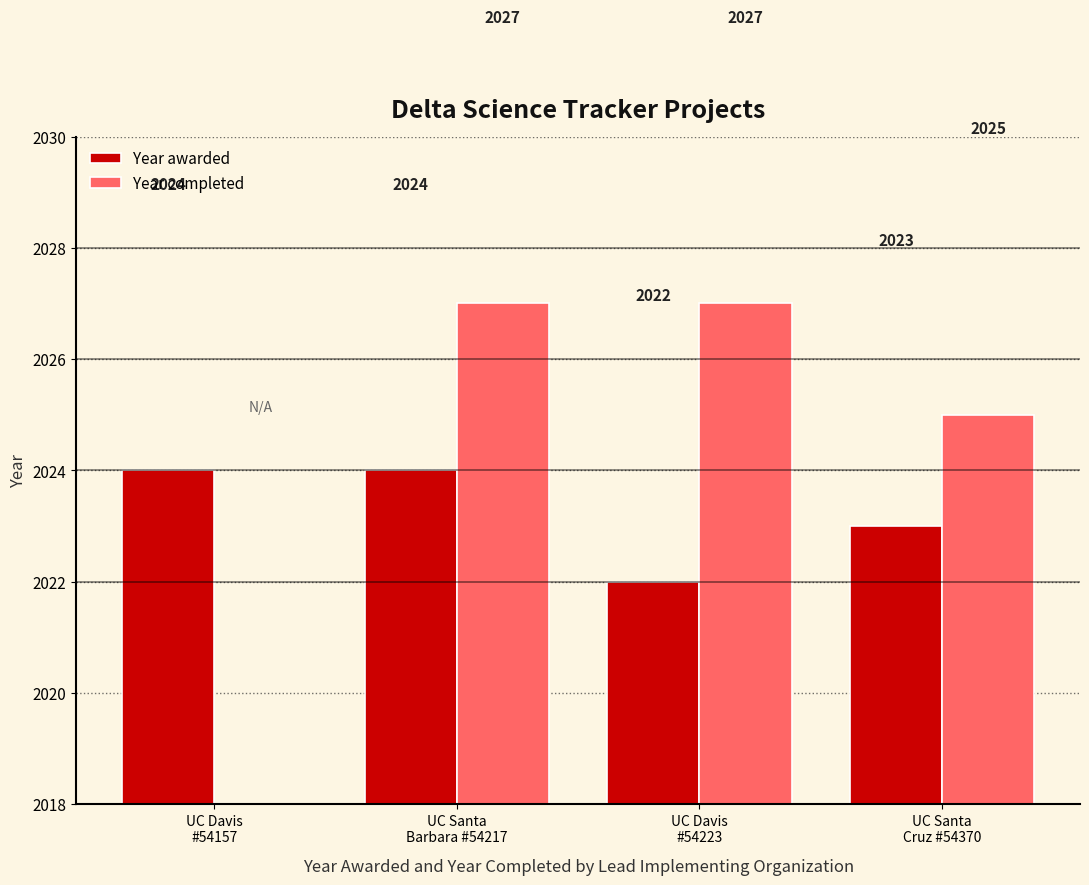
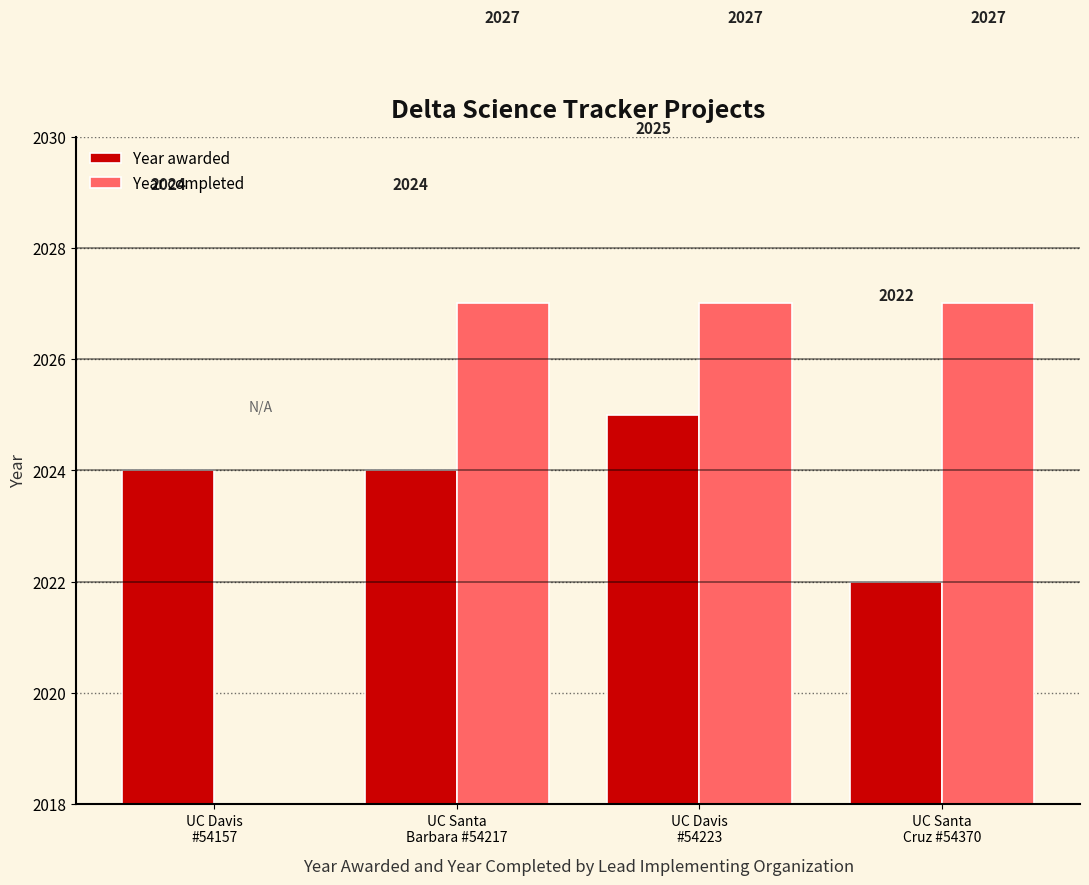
Year awarded, UC Davis #54223: 2022 -> 2025
Year awarded, UC Santa Cruz #54370: 2023 -> 2022
Year completed, UC Santa Cruz #54370: 2025 -> 2027
